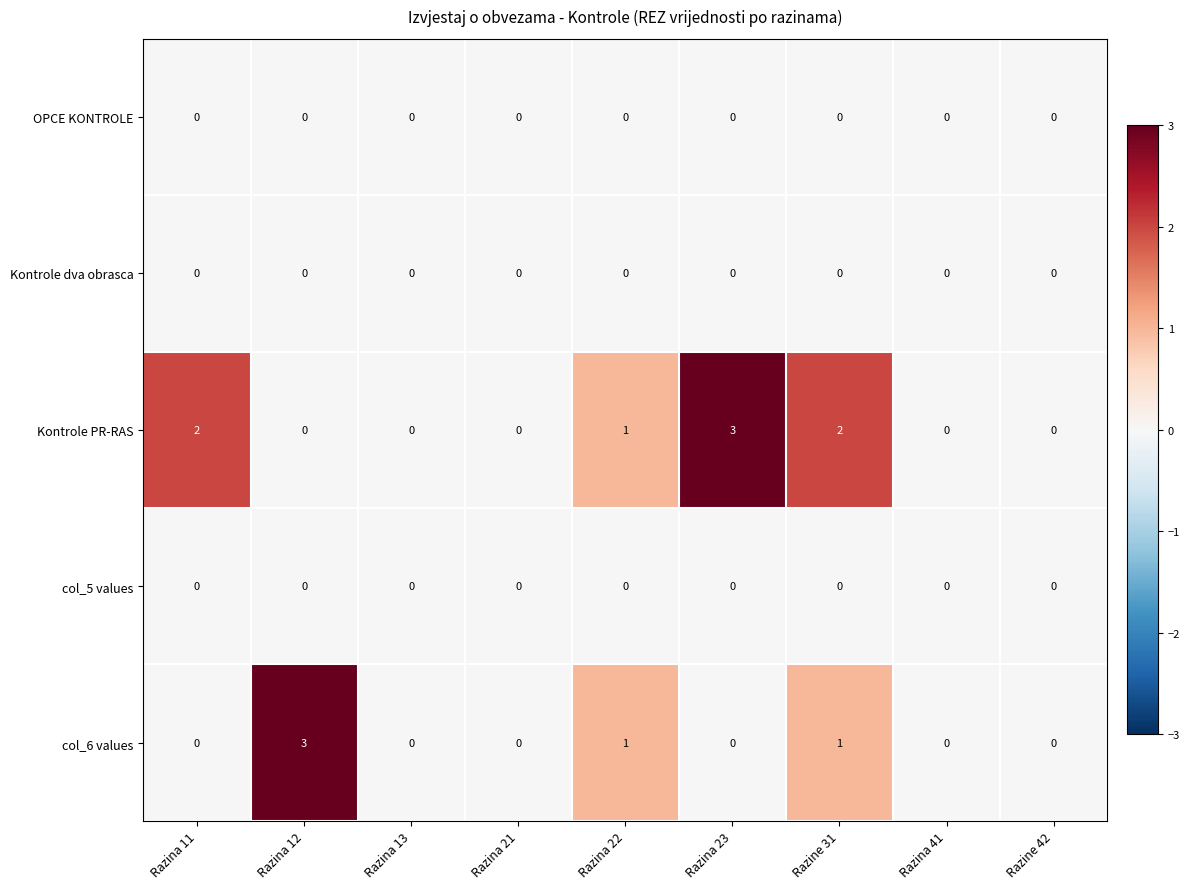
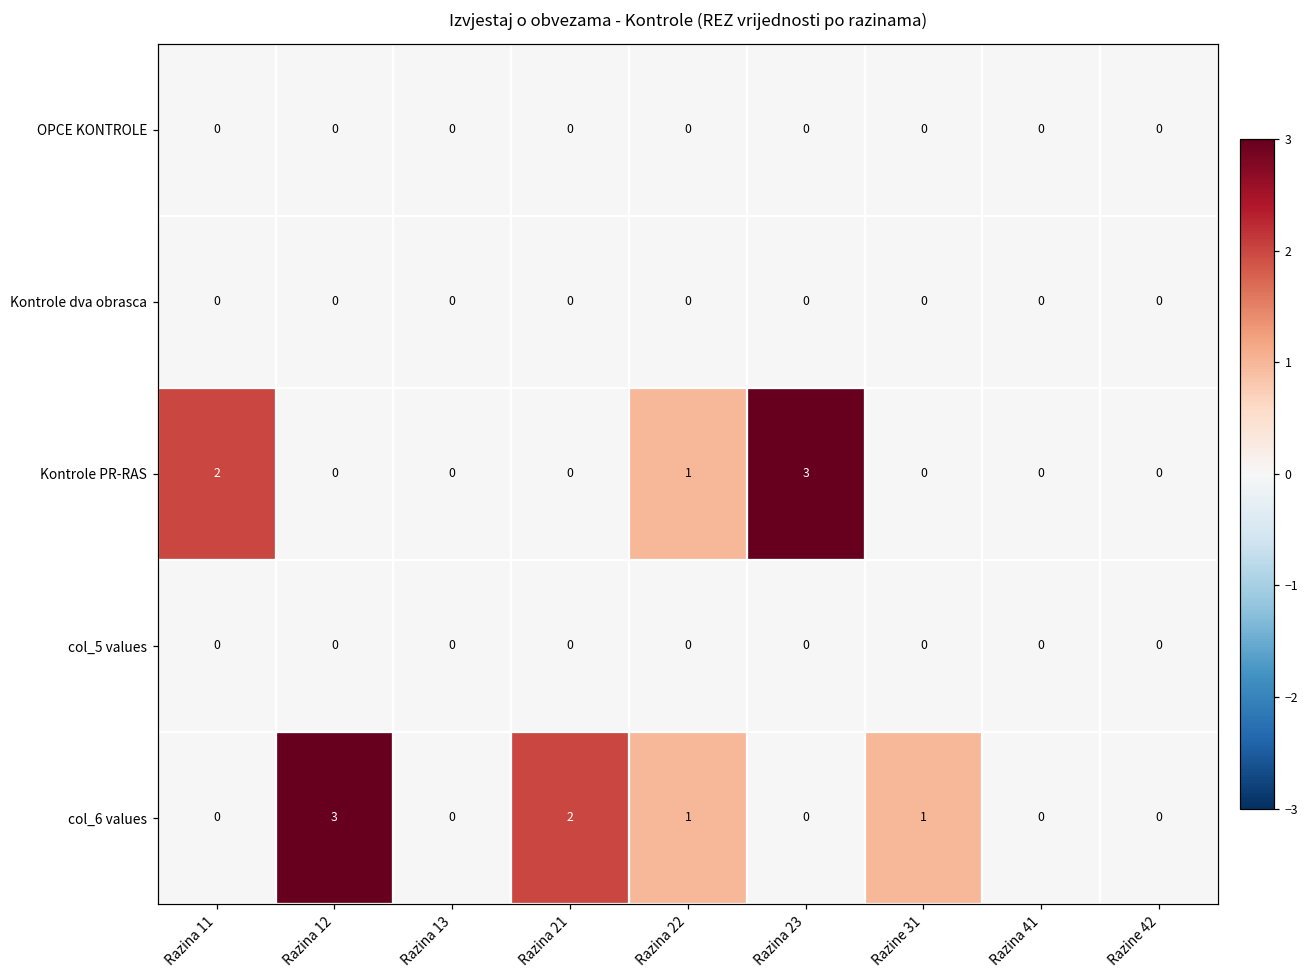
Kontrole PR-RAS, Razine 31: 2 -> 0
col_6 values, Razina 21: 0 -> 2
